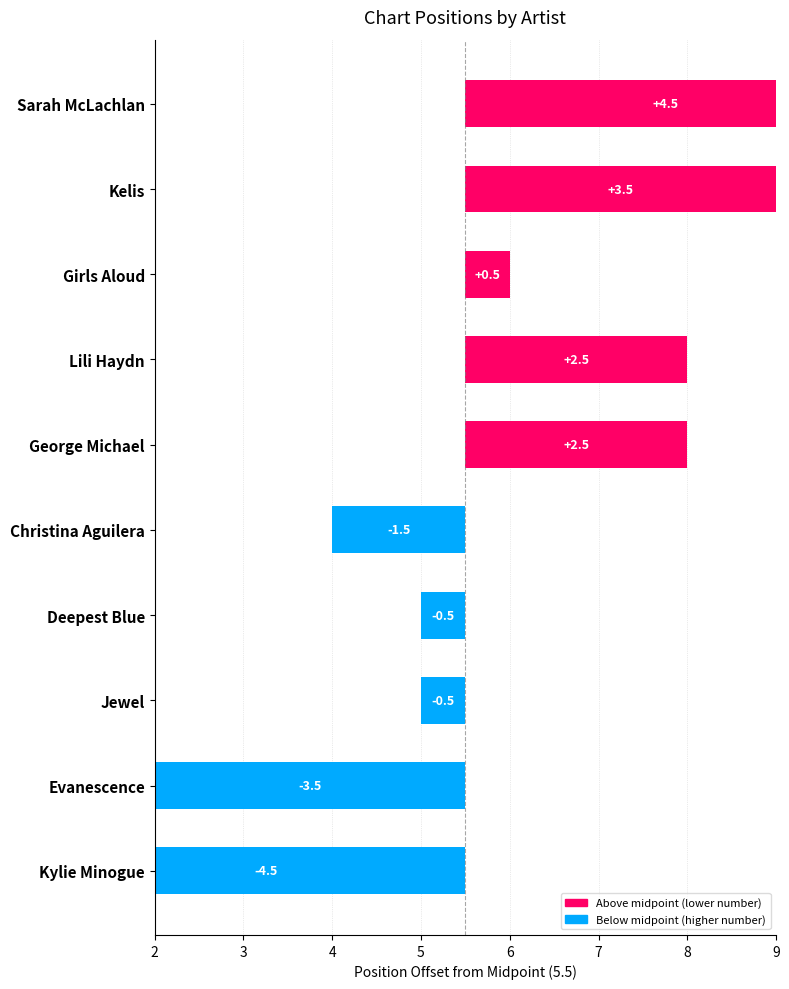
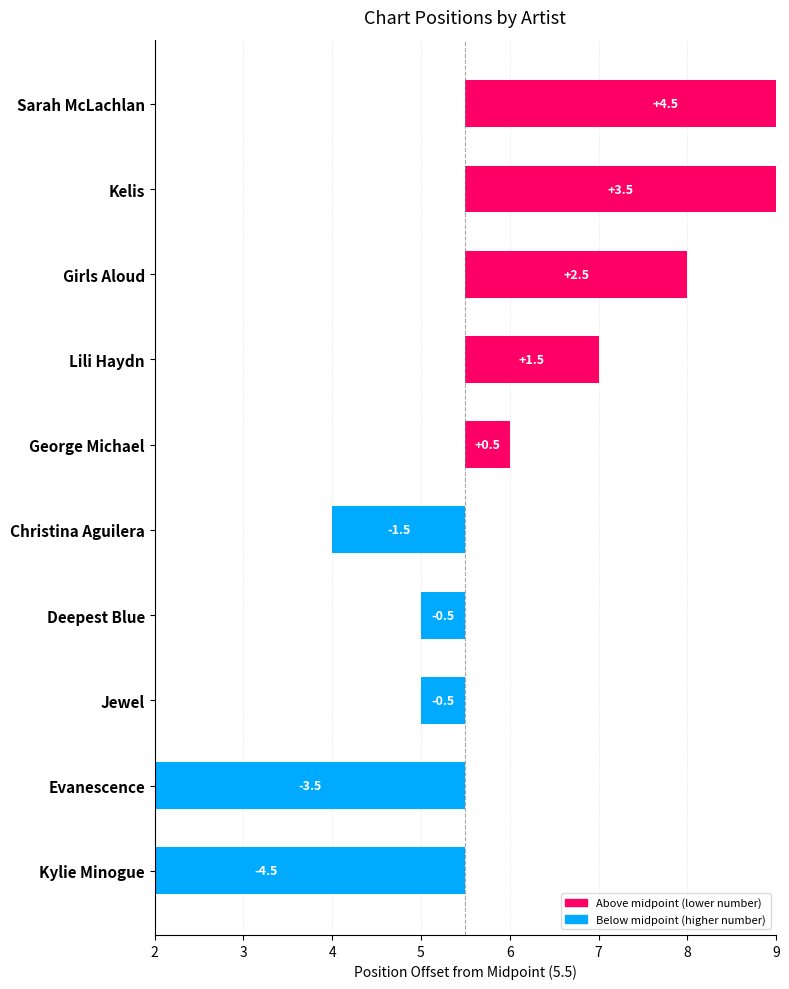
Girls Aloud: +0.5 -> +2.5
Lili Haydn: +2.5 -> +1.5
George Michael: +2.5 -> +0.5
